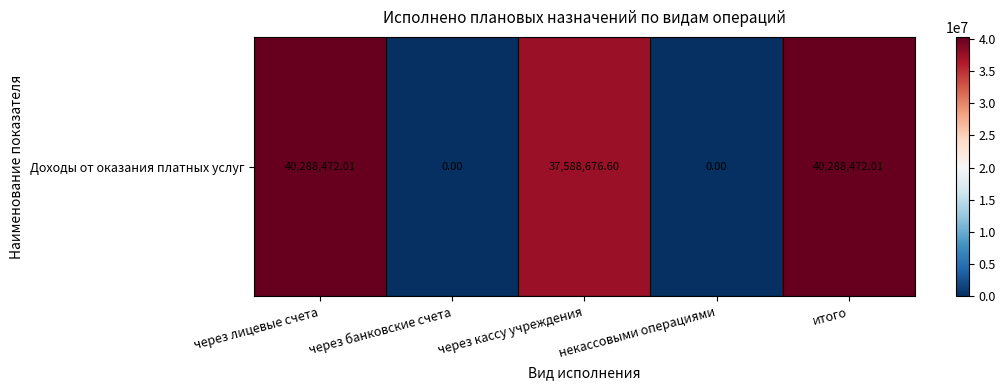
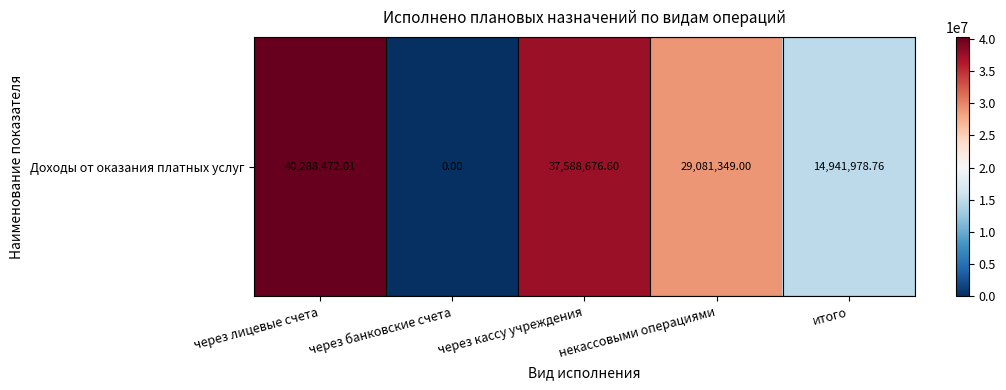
Доходы от оказания платных услуг, некассовыми операциями: 0.00 -> 29,081,349.00
Доходы от оказания платных услуг, итого: 40,288,472.01 -> 14,941,978.76
